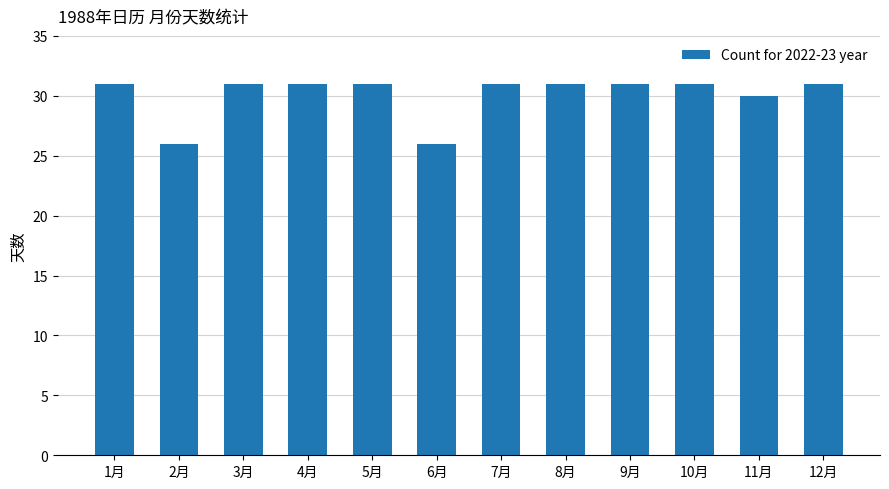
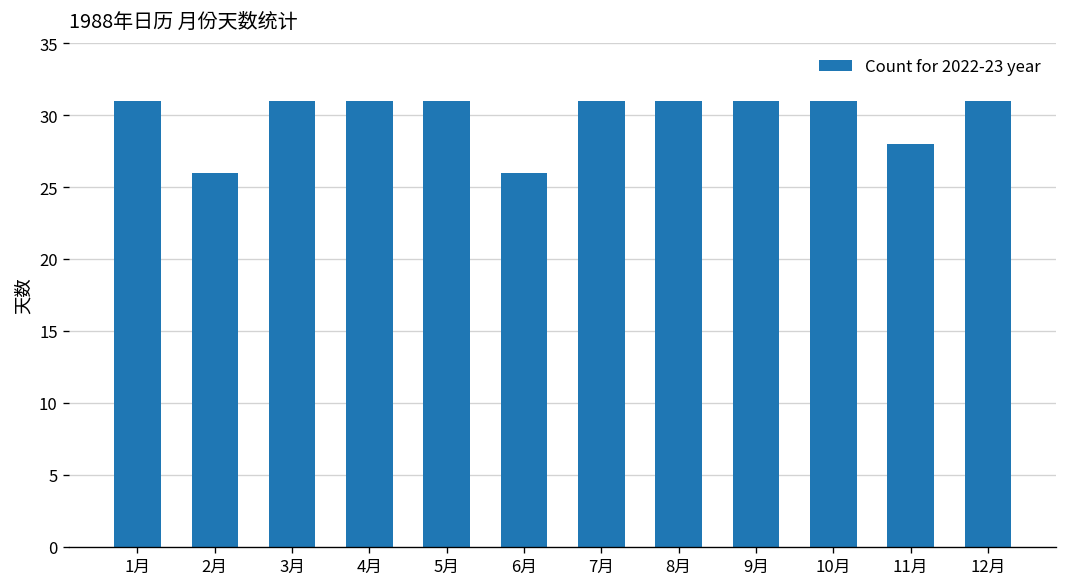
11月: 30 -> 28
